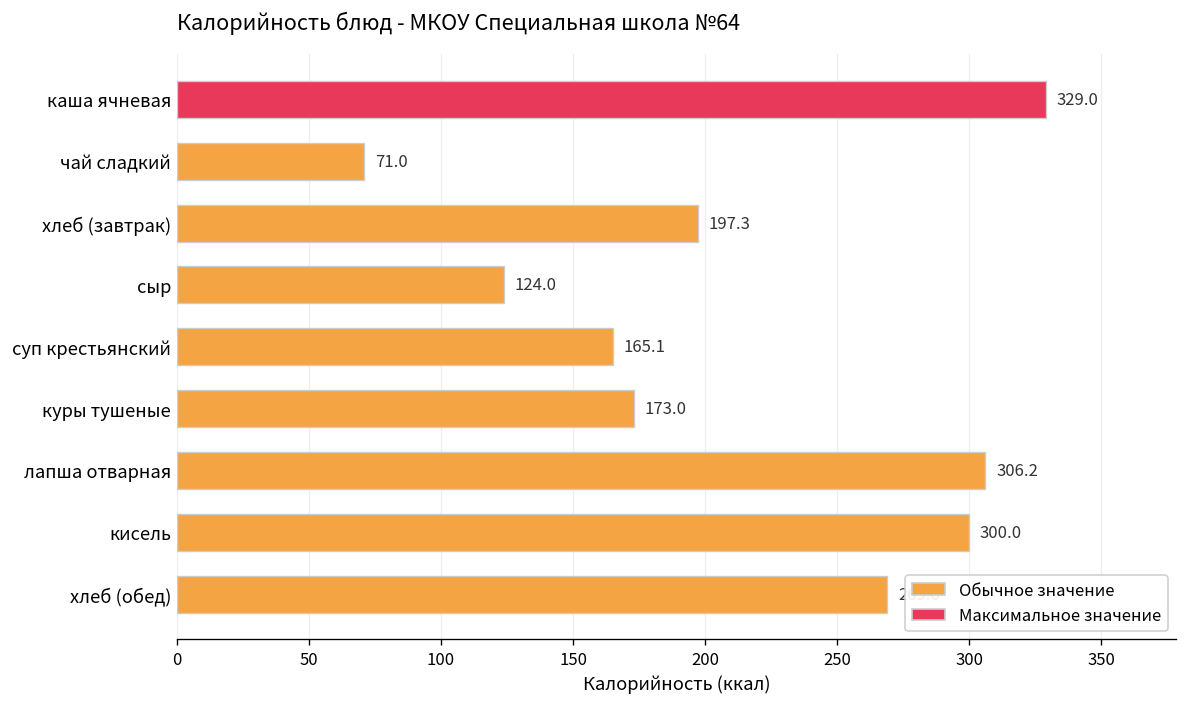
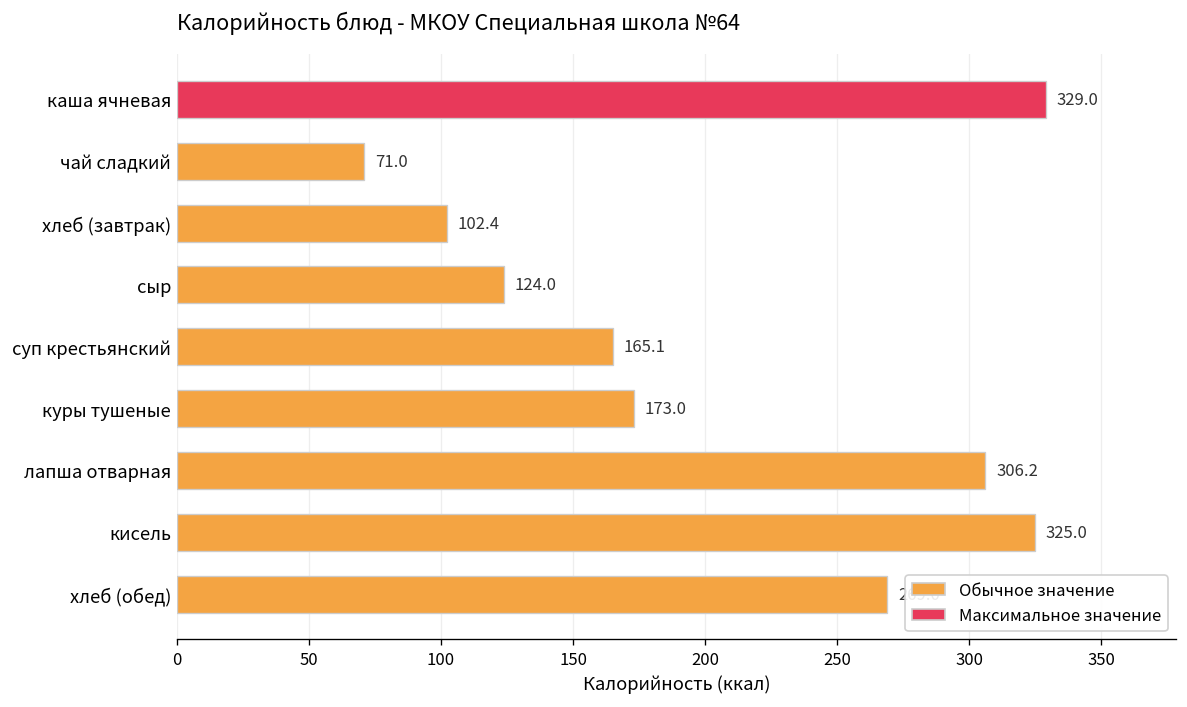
хлеб (завтрак): 197.3 -> 102.4
кисель: 300.0 -> 325.0
